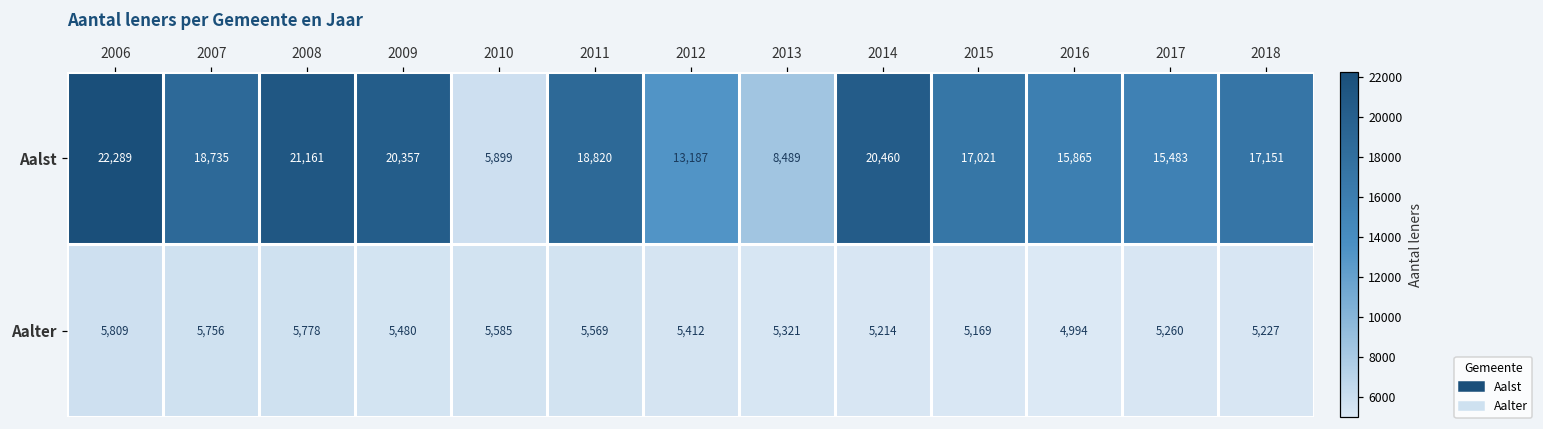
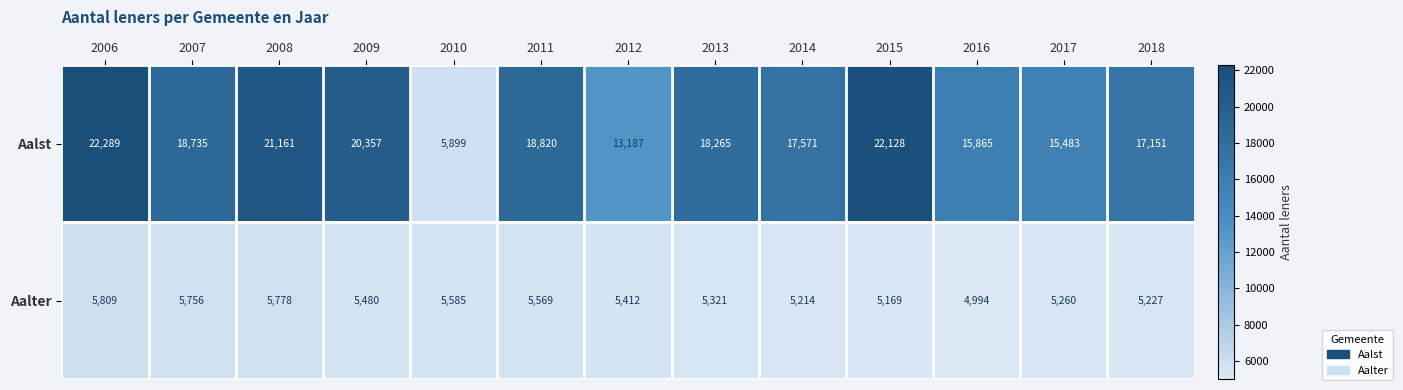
Aalst, 2013: 8,489 -> 18,265
Aalst, 2014: 20,460 -> 17,571
Aalst, 2015: 17,021 -> 22,128
